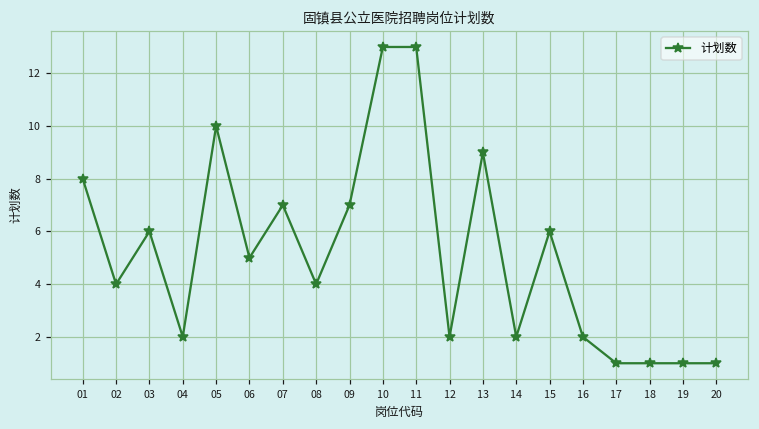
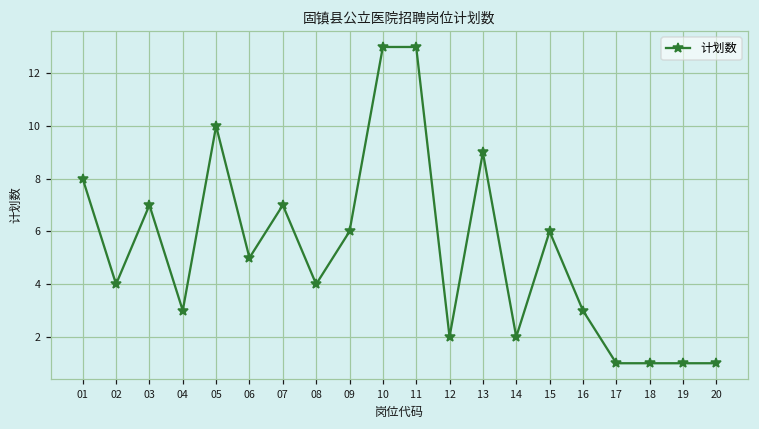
03: 6 -> 7
04: 2 -> 3
09: 7 -> 6
16: 2 -> 3
